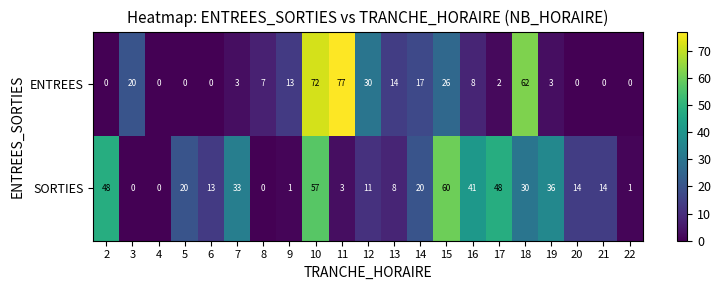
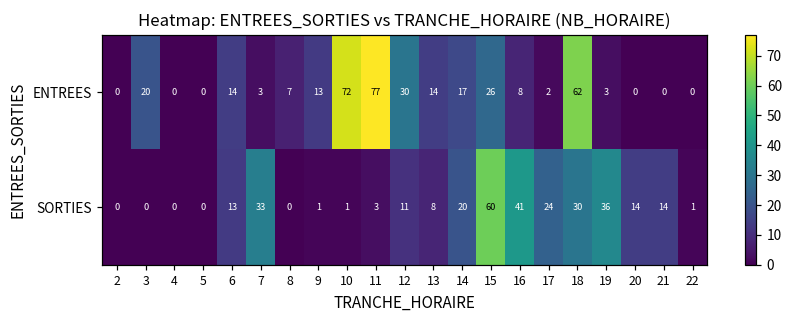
ENTREES, 6: 0 -> 14
SORTIES, 2: 48 -> 0
SORTIES, 5: 20 -> 0
SORTIES, 10: 57 -> 1
SORTIES, 17: 48 -> 24
